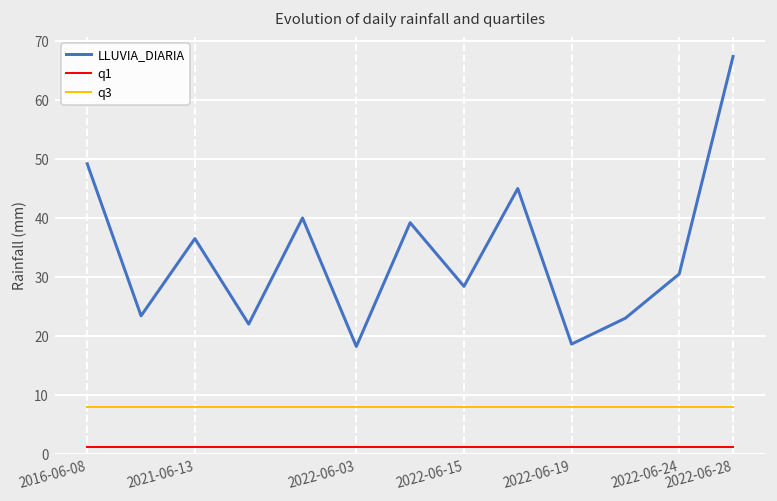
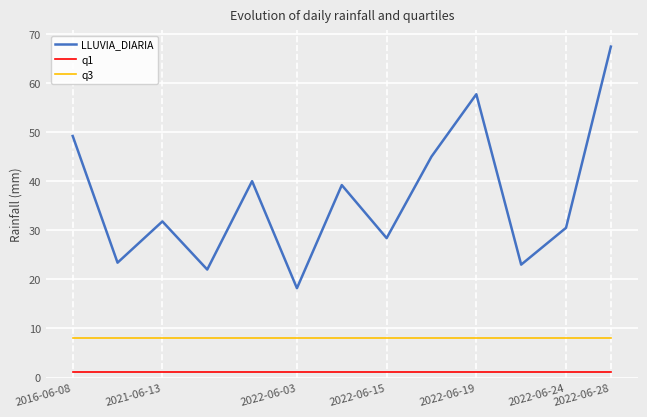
LLUVIA_DIARIA, 2021-06-13: 37 -> 32
LLUVIA_DIARIA, 2022-06-19: 19 -> 58
